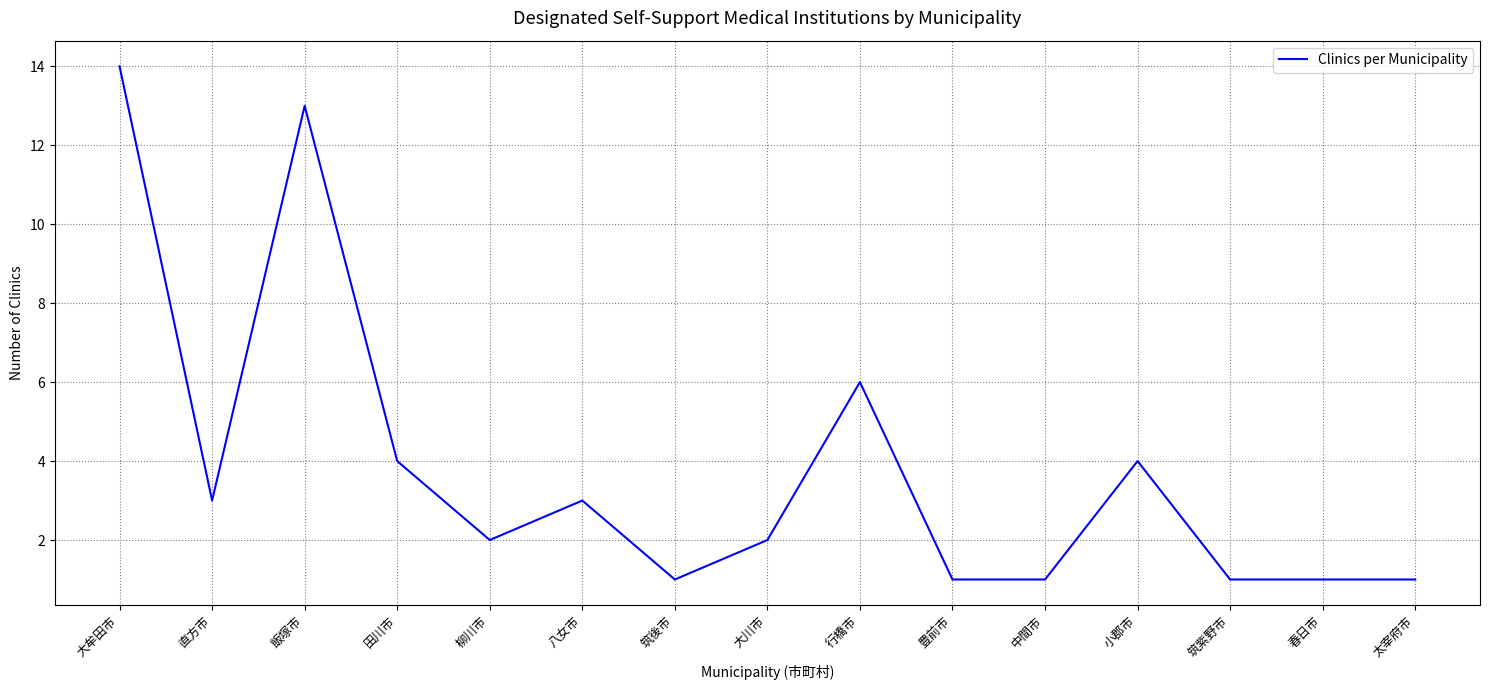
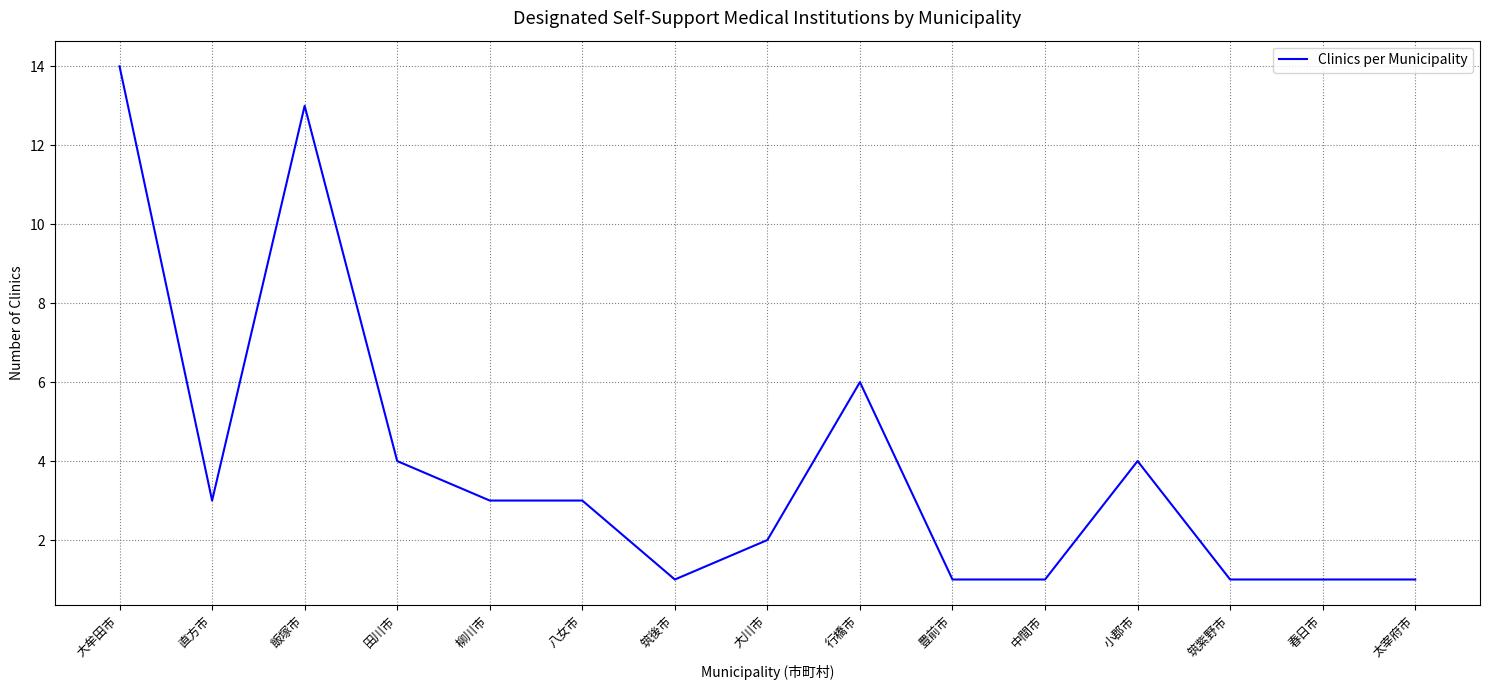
柳川市: 2 -> 3
